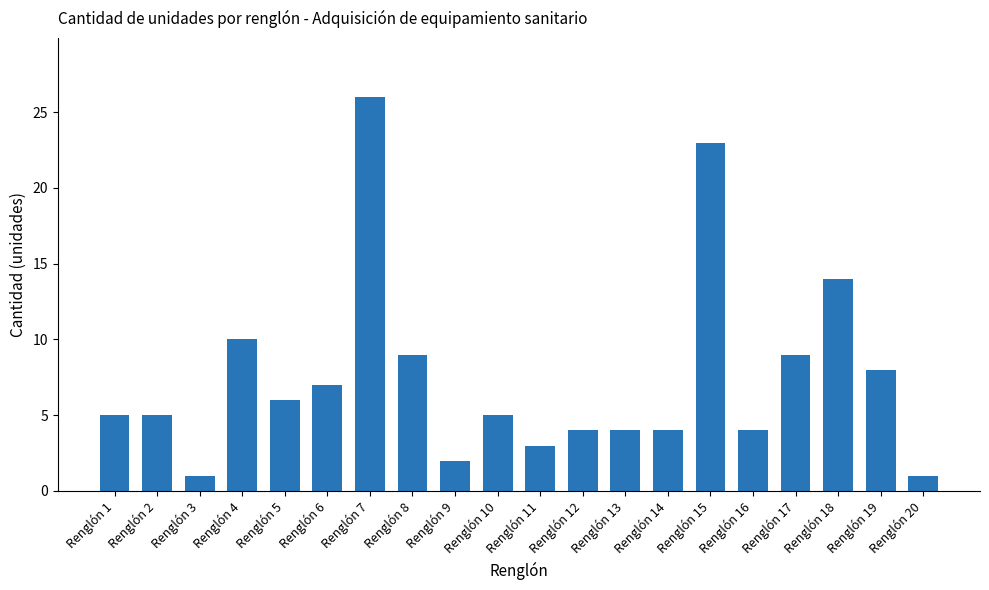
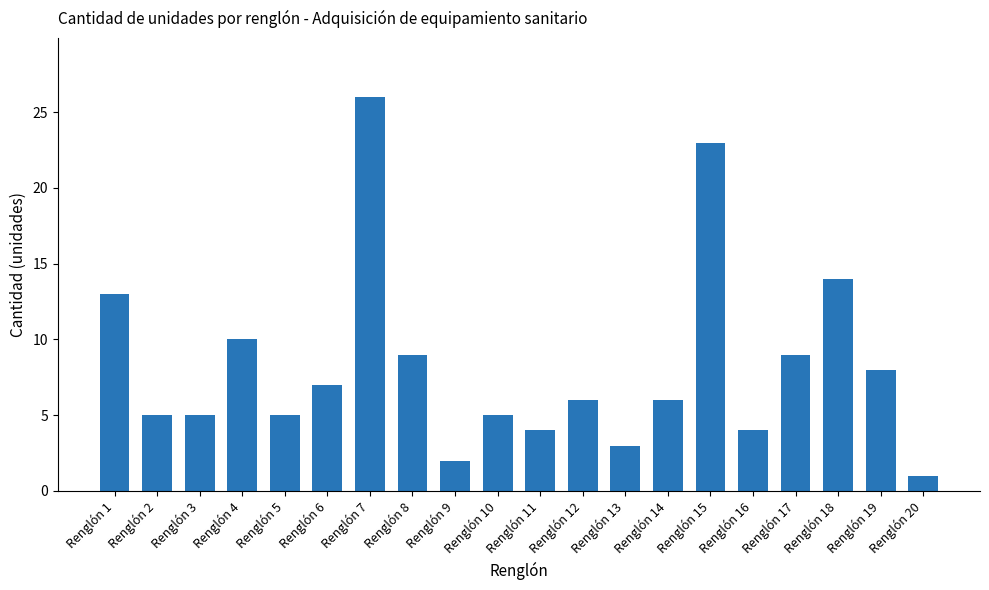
Renglón 1: 5 -> 13
Renglón 3: 1 -> 5
Renglón 5: 6 -> 5
Renglón 11: 3 -> 4
Renglón 12: 4 -> 6
Renglón 13: 4 -> 3
Renglón 14: 4 -> 6
